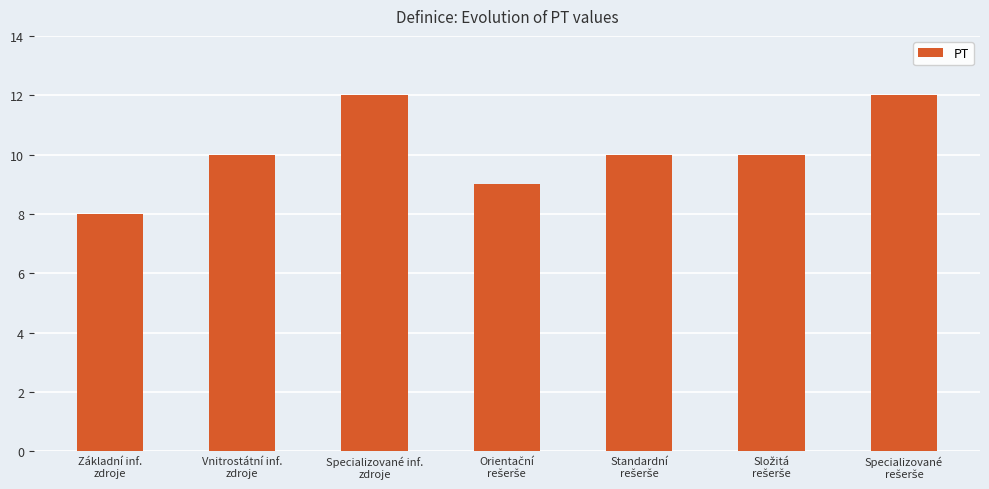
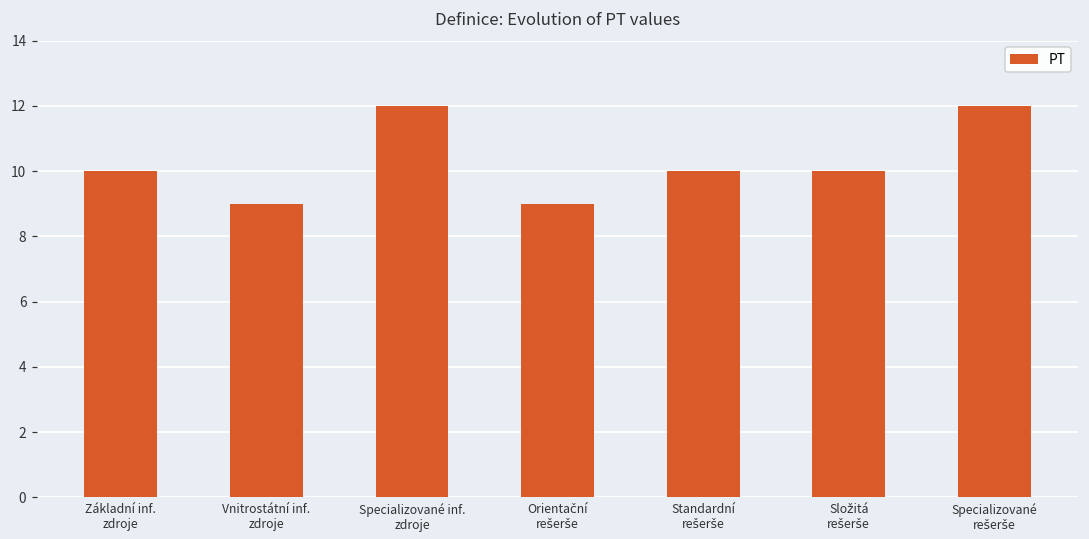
Základní inf. zdroje: 8 -> 10
Vnitrostátní inf. zdroje: 10 -> 9
